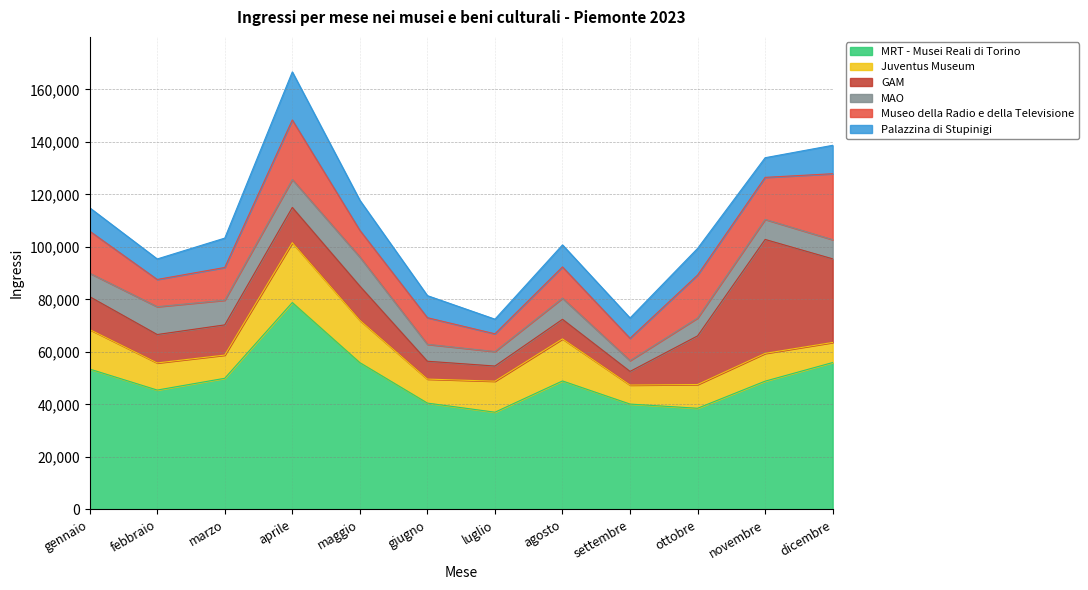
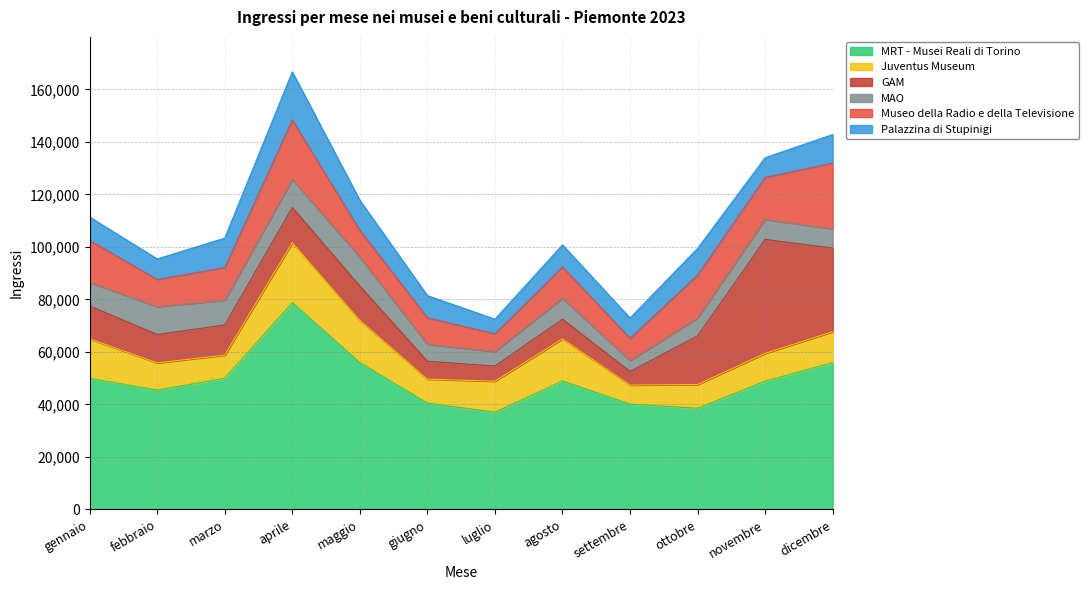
MRT - Musei Reali di Torino, gennaio: 53,000 -> 50,000
Juventus Museum, dicembre: 8,000 -> 12,000
